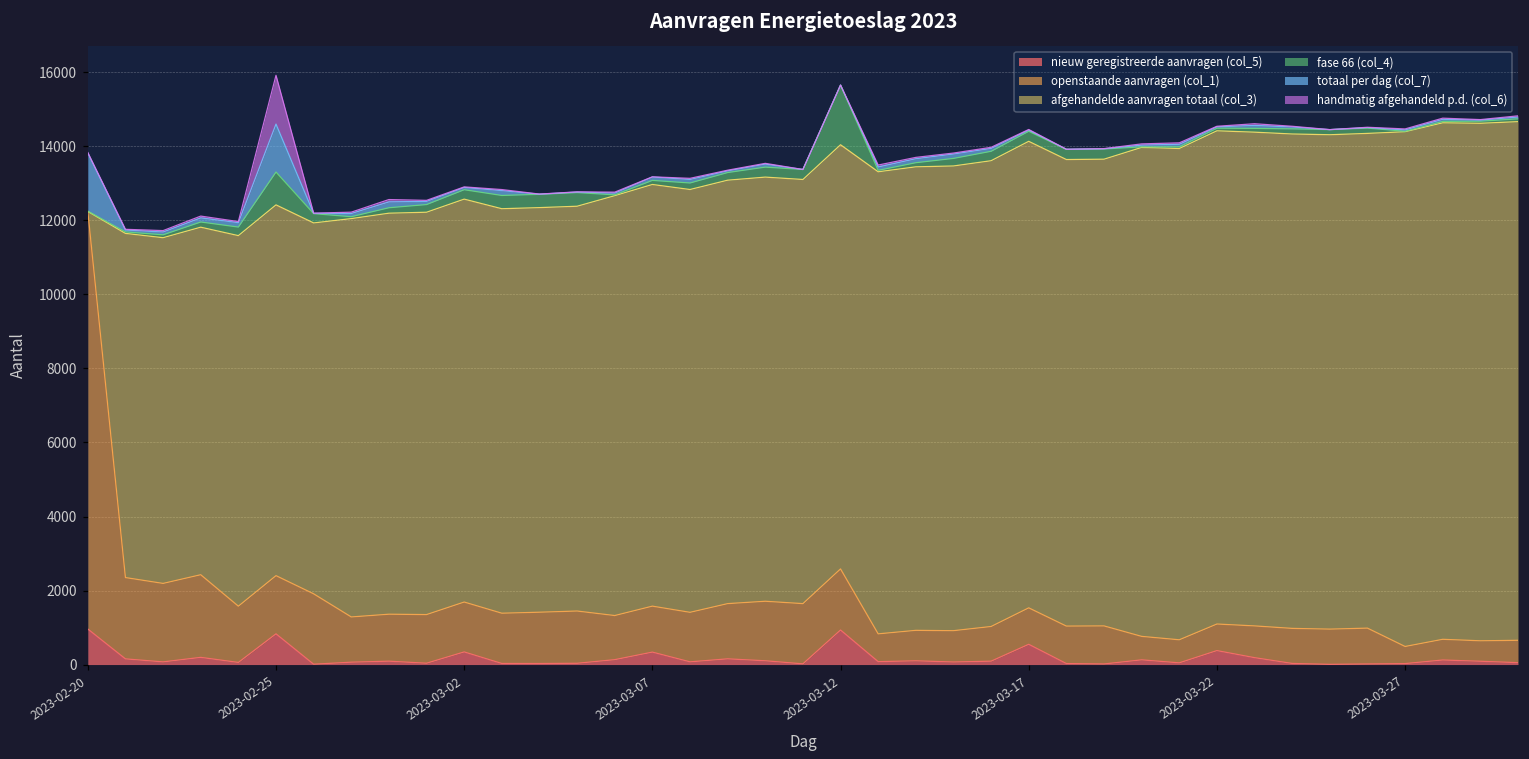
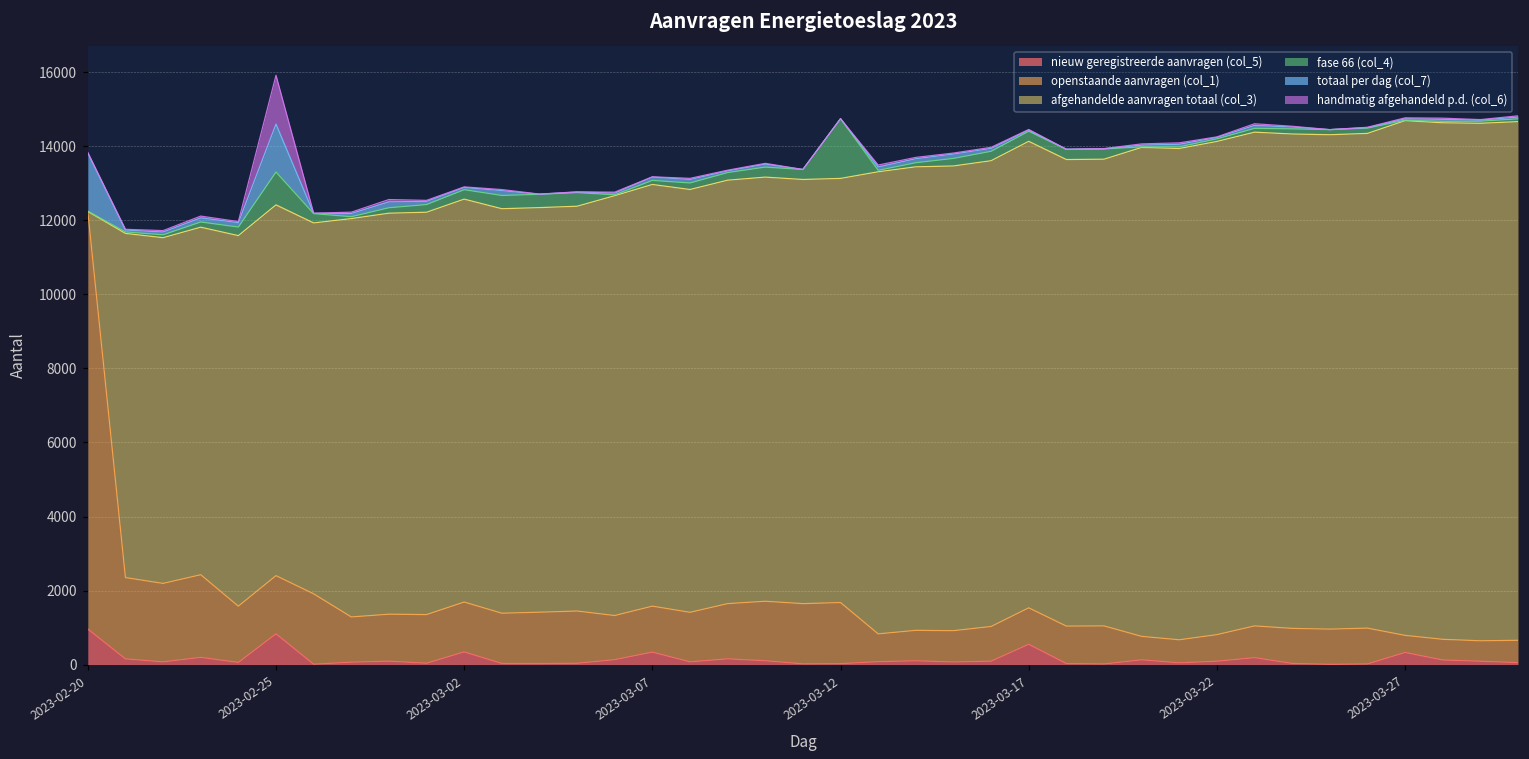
nieuw geregistreerde aanvragen (col_5), 2023-03-12: 900 -> 0
nieuw geregistreerde aanvragen (col_5), 2023-03-22: 400 -> 100
nieuw geregistreerde aanvragen (col_5), 2023-03-27: 0 -> 300
